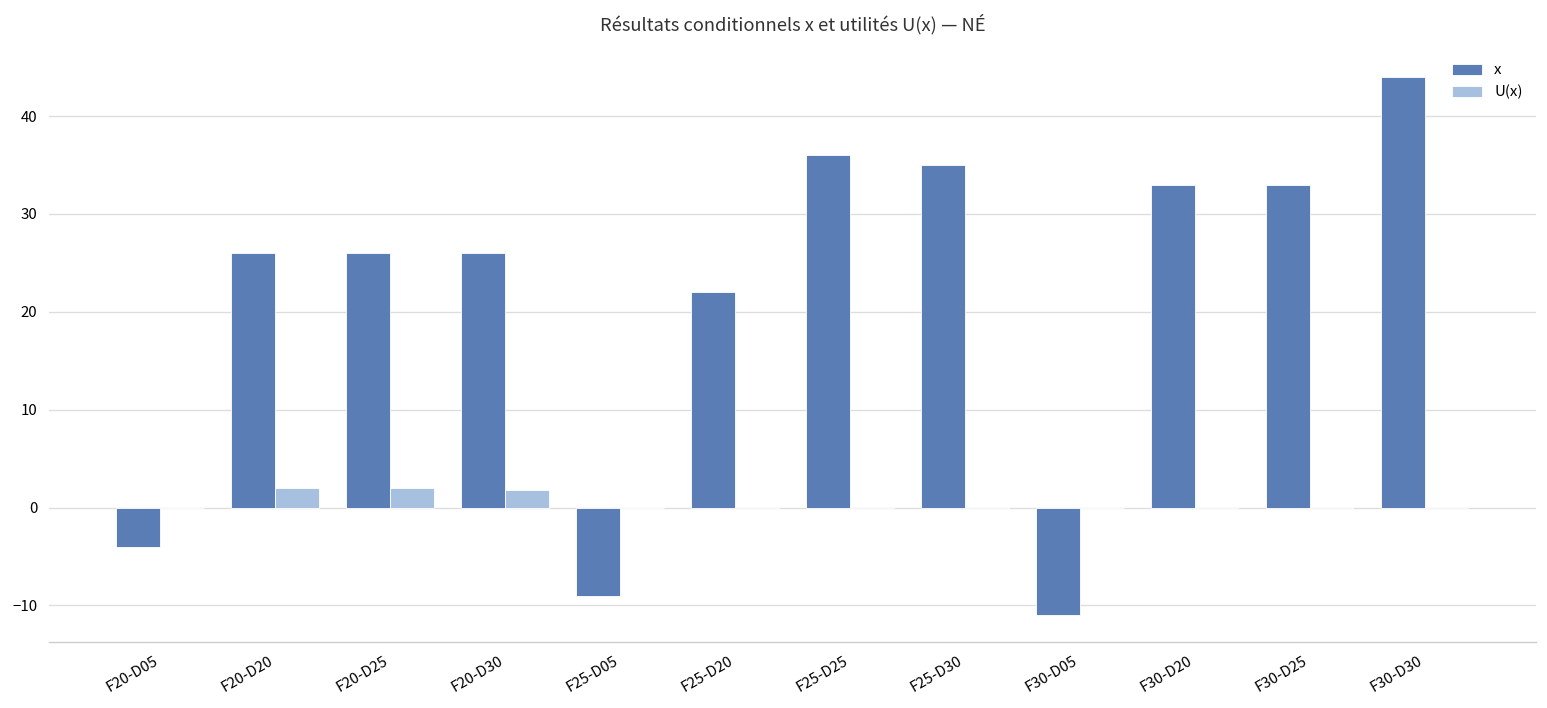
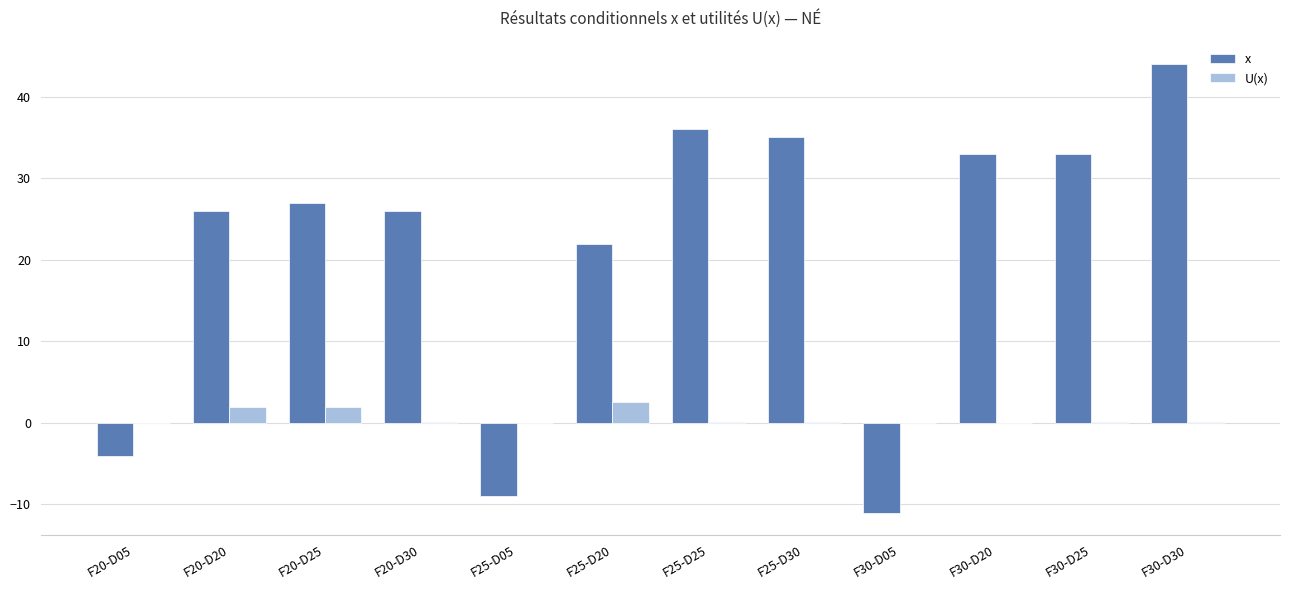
x, F20-D25: 26 -> 27
U(x), F20-D30: 2 -> 0
U(x), F25-D20: 0 -> 3
